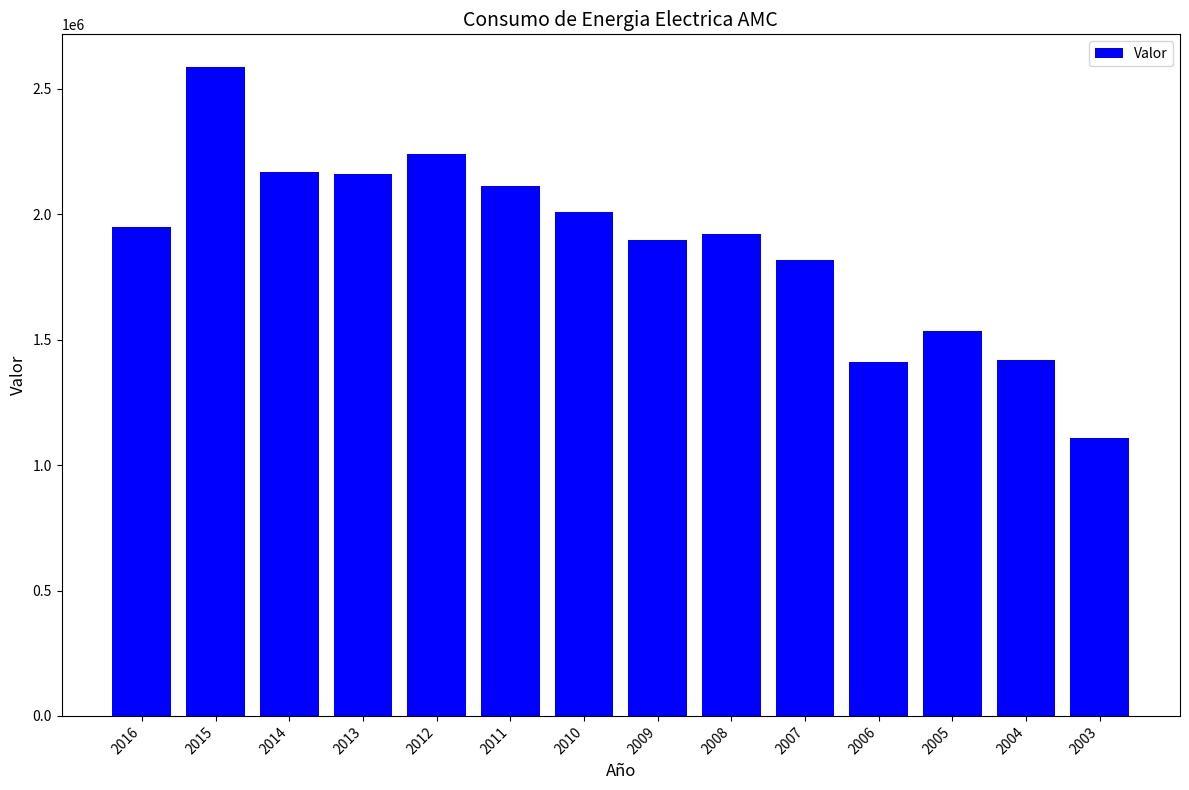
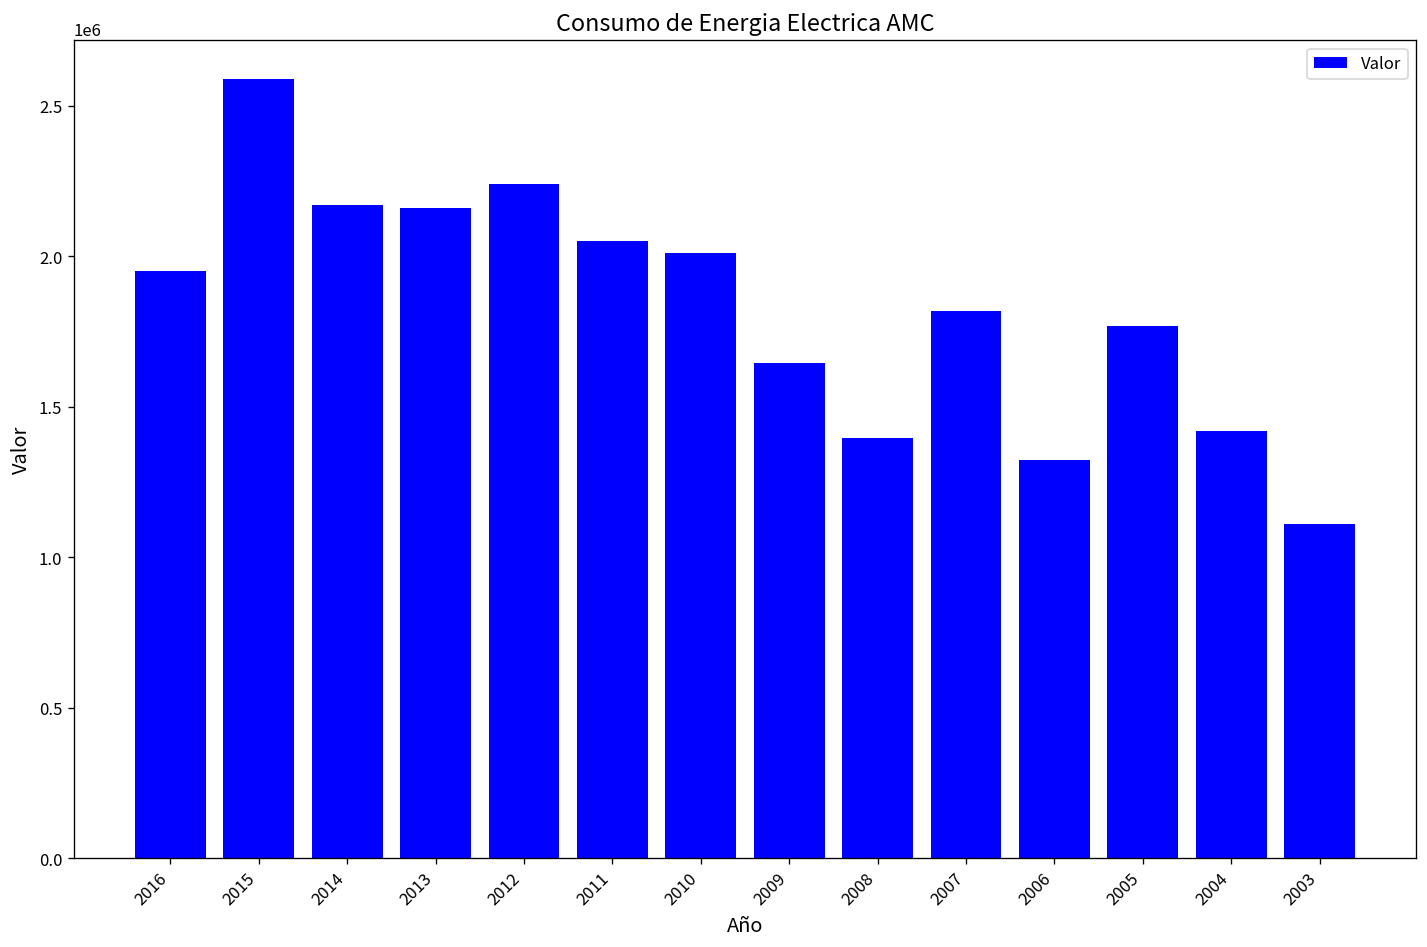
2011: 2110000 -> 2050000
2009: 1900000 -> 1640000
2008: 1920000 -> 1400000
2006: 1410000 -> 1320000
2005: 1540000 -> 1770000
